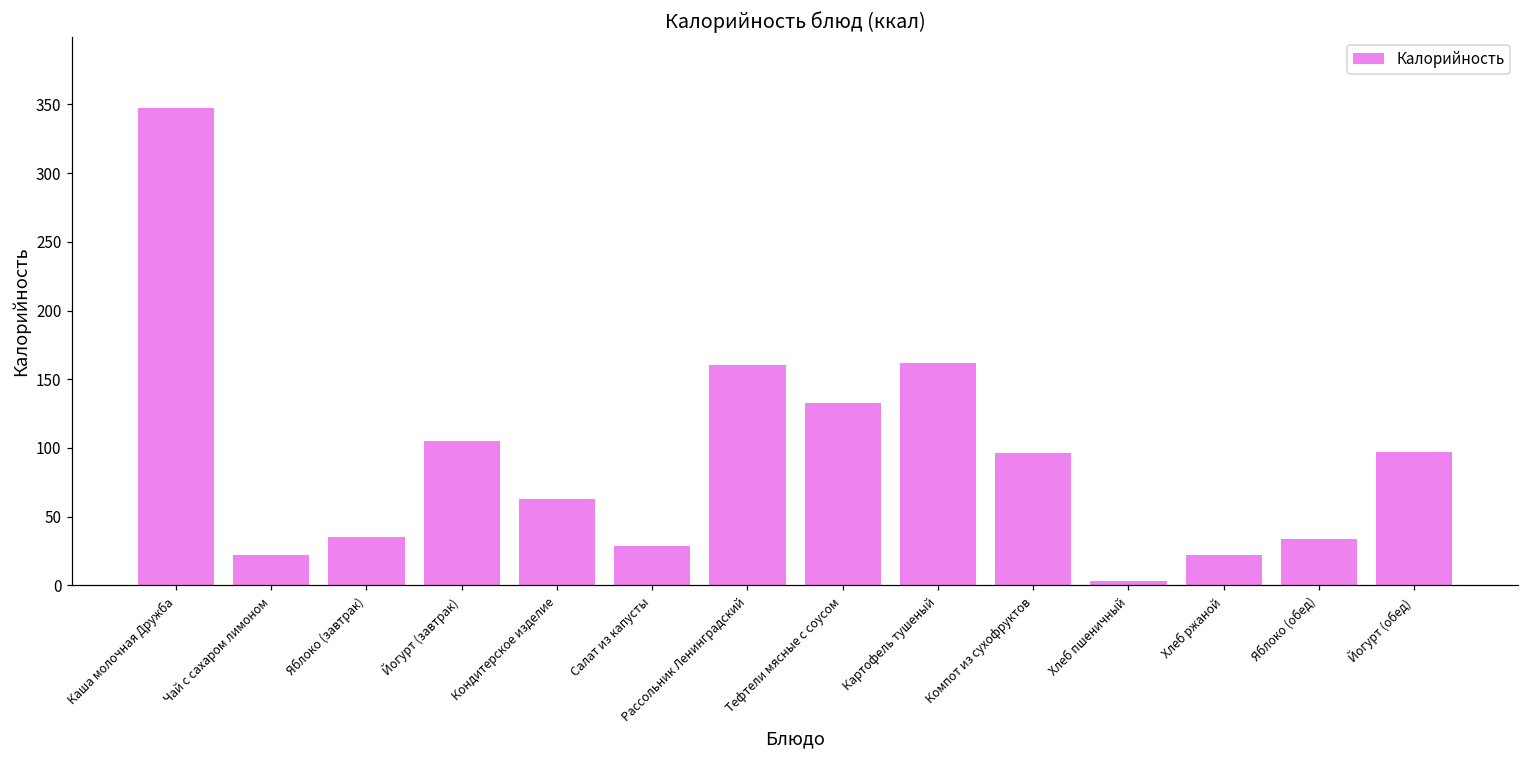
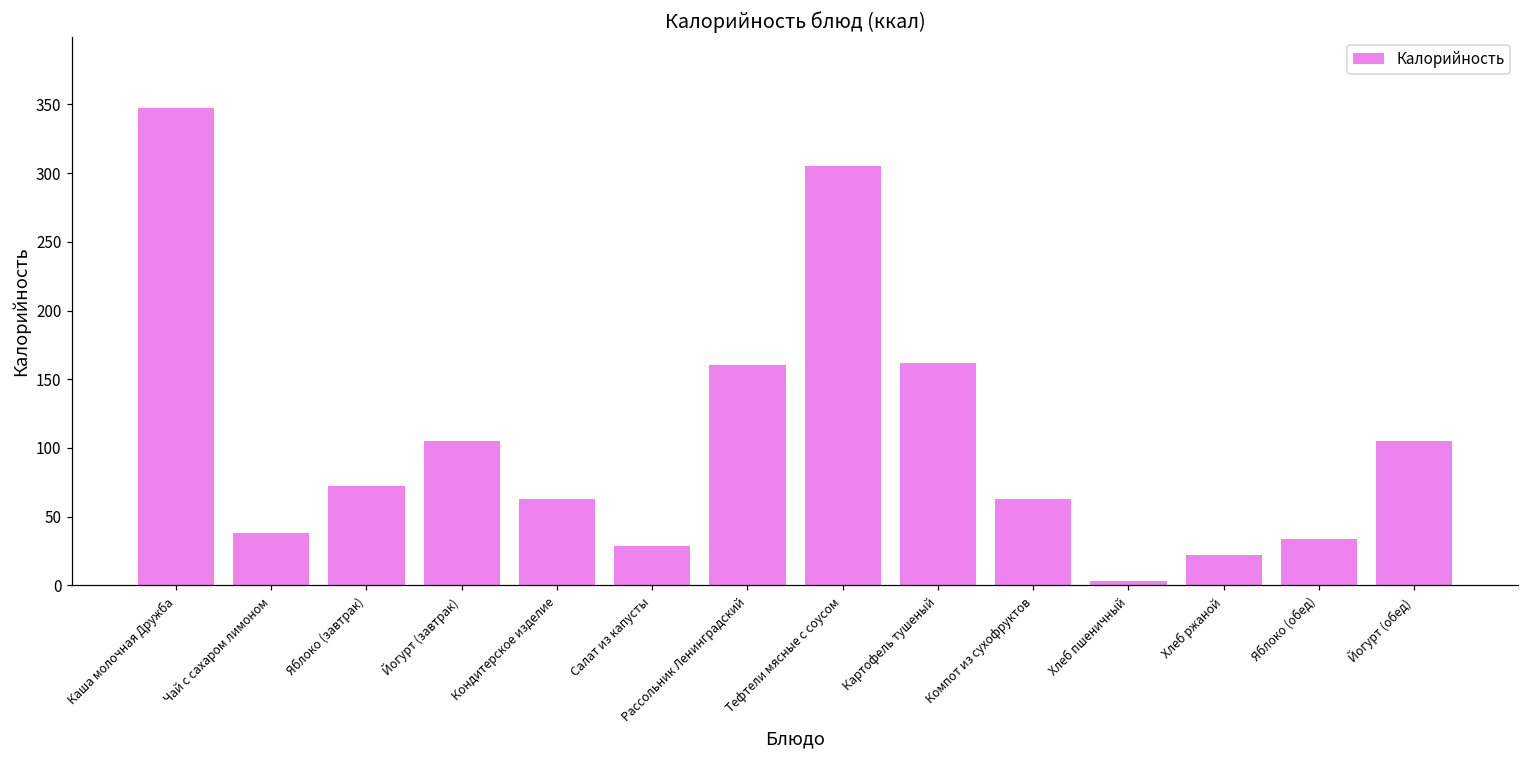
Чай с сахаром лимоном: 22 -> 38
Яблоко (завтрак): 35 -> 72
Тефтели мясные с соусом: 133 -> 305
Компот из сухофруктов: 96 -> 63
Йогурт (обед): 97 -> 105
